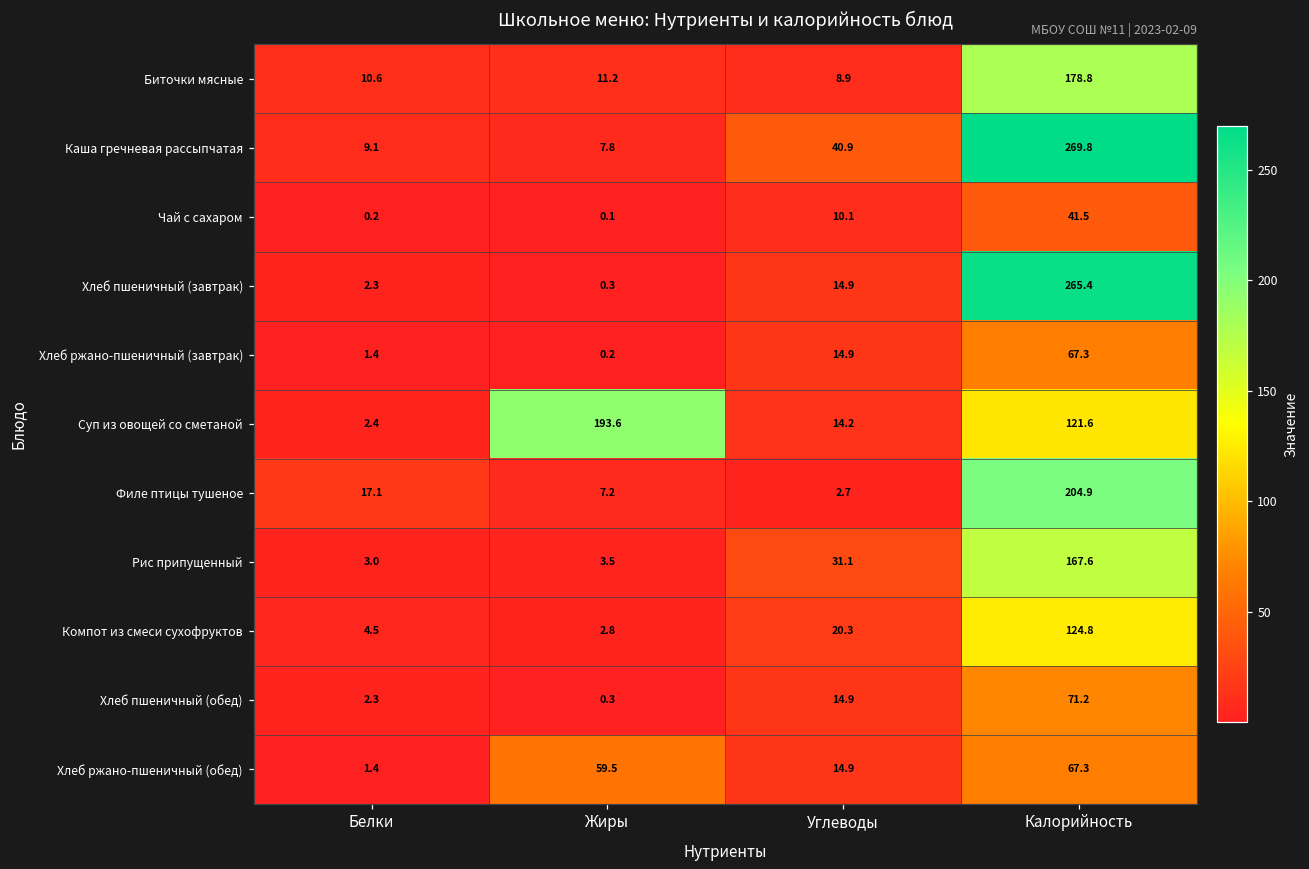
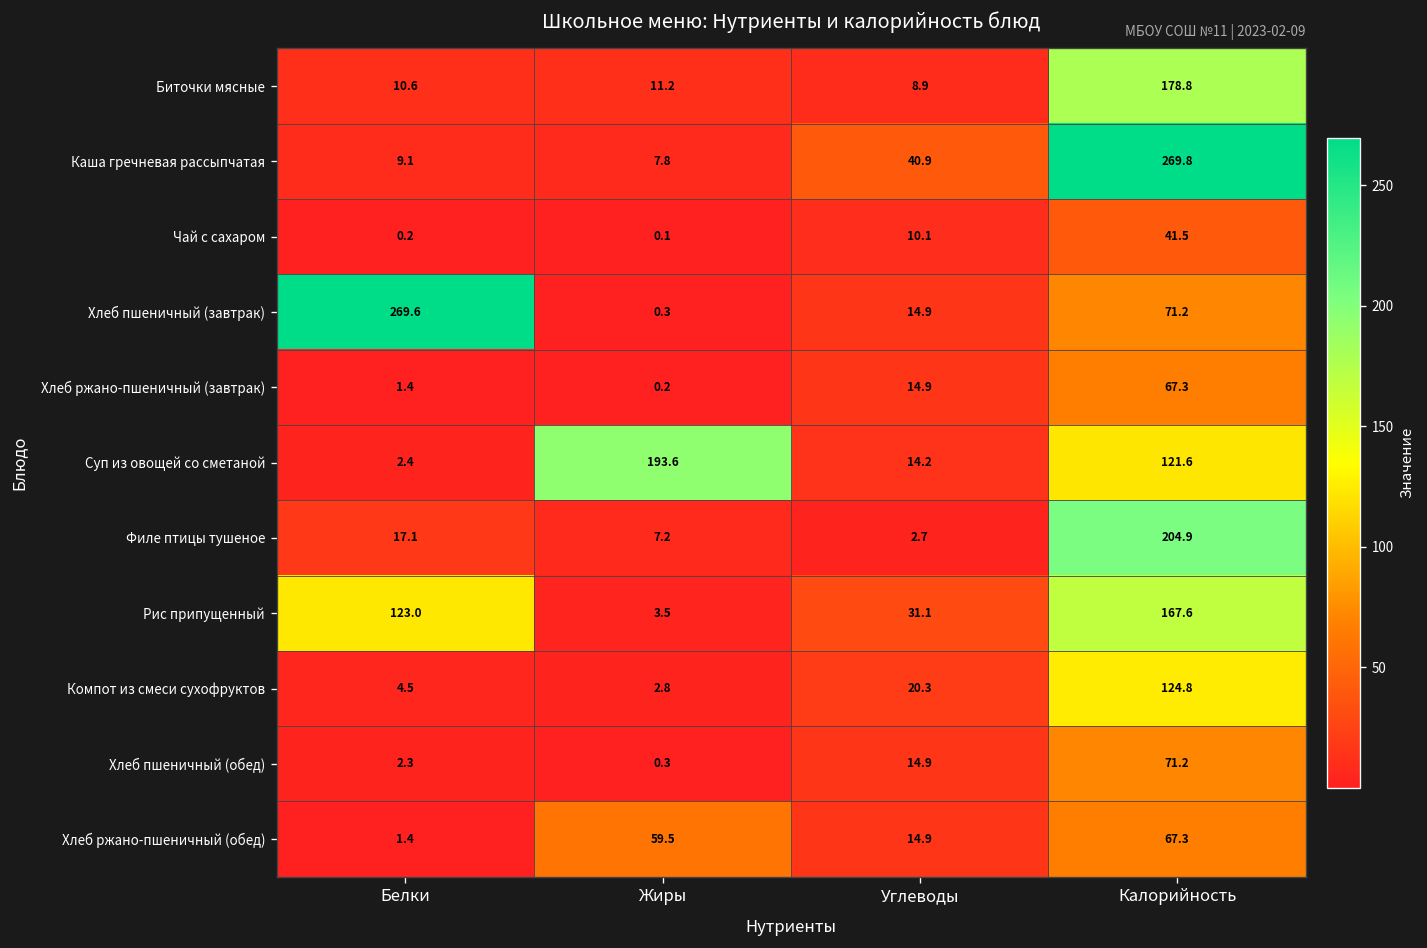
Хлеб пшеничный (завтрак), Белки: 2.3 -> 269.6
Хлеб пшеничный (завтрак), Калорийность: 265.4 -> 71.2
Рис припущенный, Белки: 3.0 -> 123.0
